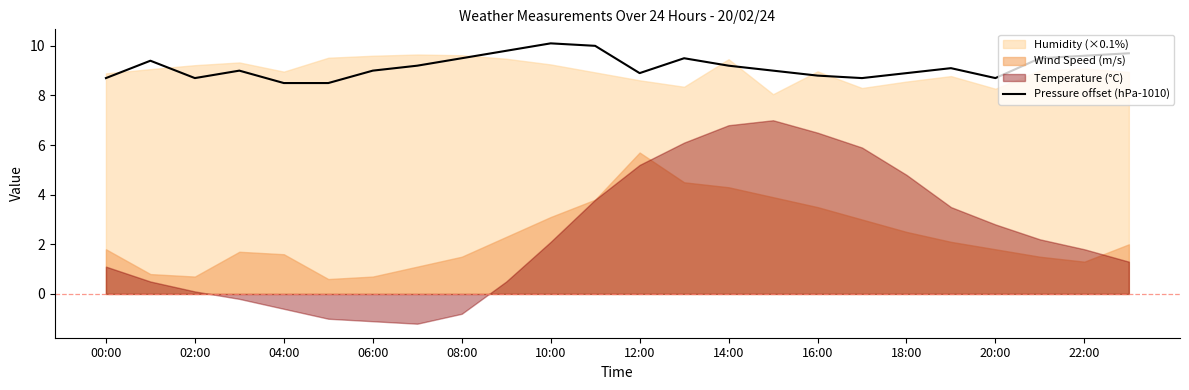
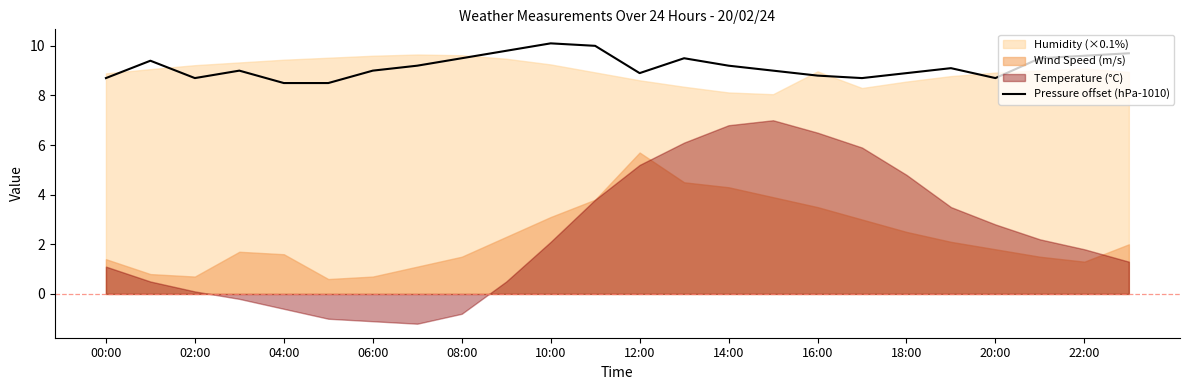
Wind Speed (m/s), 00:00: 1.8 -> 1.4
Humidity (×0.1%), 04:00: 9.0 -> 9.4
Humidity (×0.1%), 14:00: 9.5 -> 8.1
Humidity (×0.1%), 20:00: 8.3 -> 8.9
